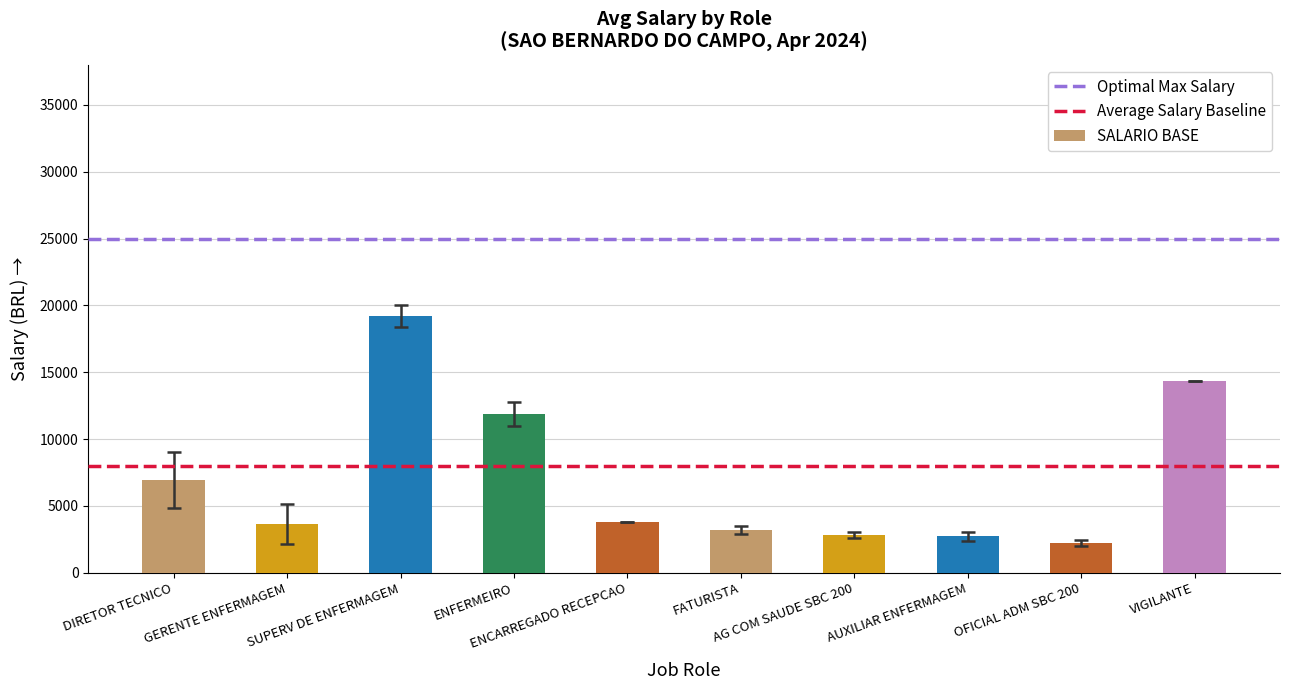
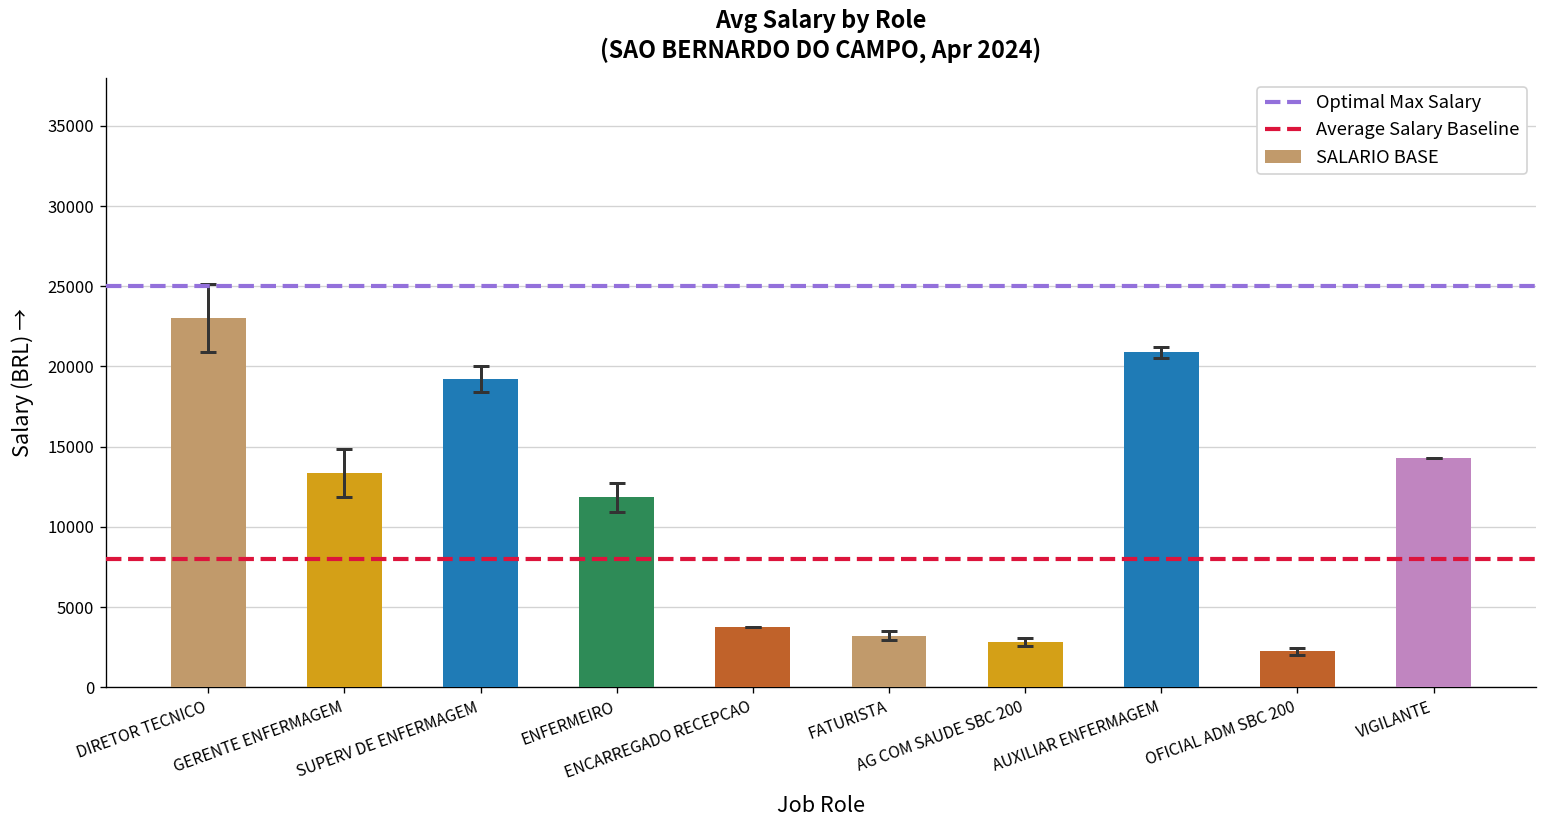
SALARIO BASE, DIRETOR TECNICO: 6900 -> 23000
SALARIO BASE, GERENTE ENFERMAGEM: 3700 -> 13400
SALARIO BASE, AUXILIAR ENFERMAGEM: 2700 -> 20900
